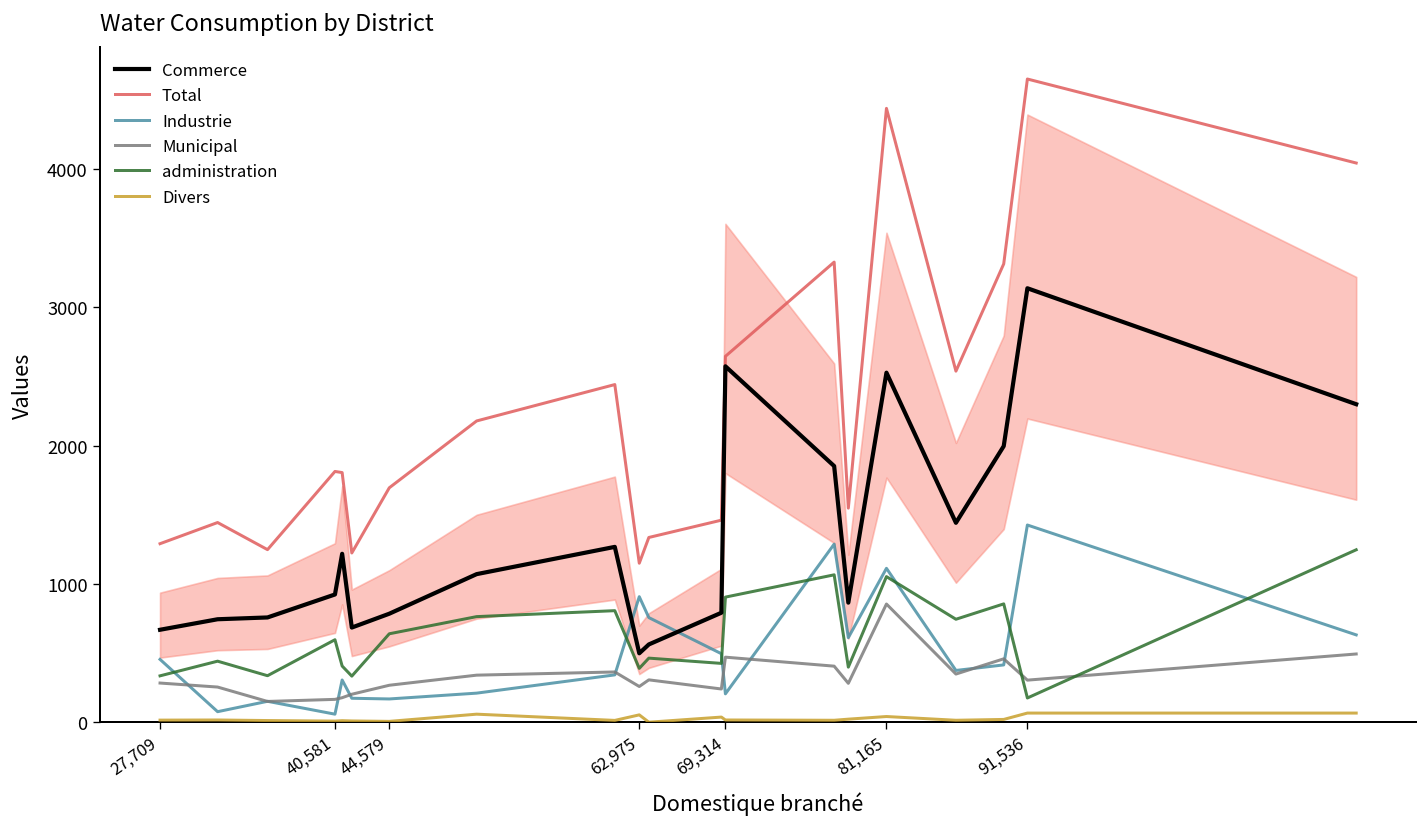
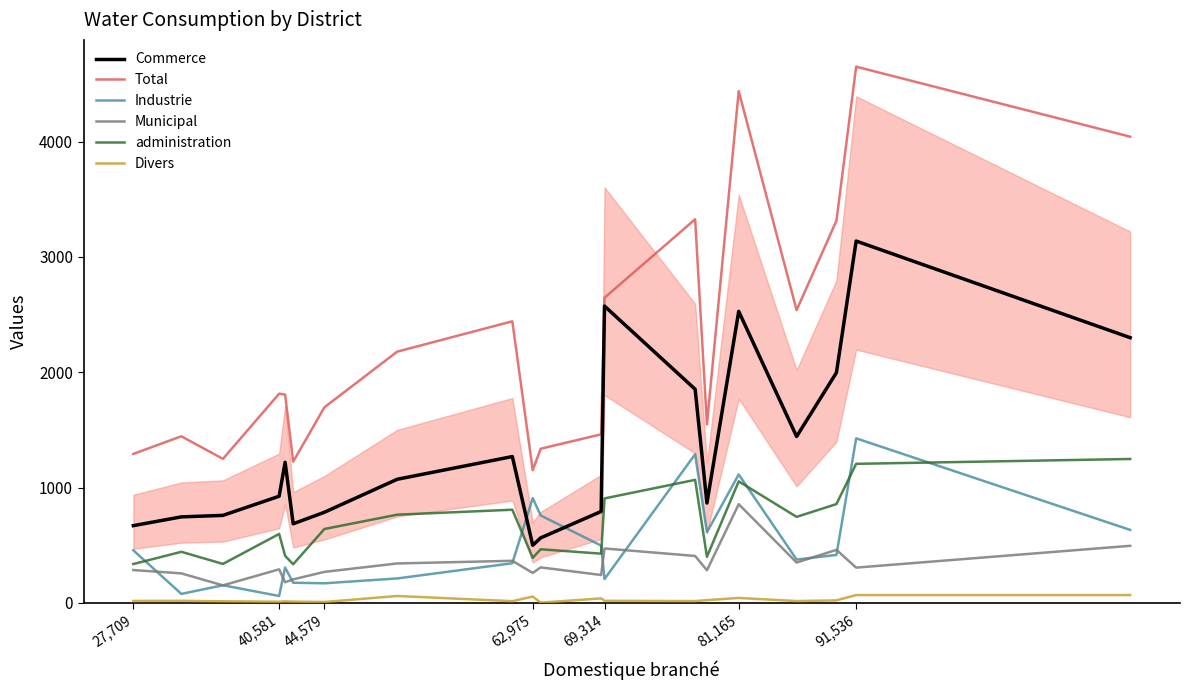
Municipal, 40,581: 170 -> 290
administration, 91,536: 180 -> 1210
